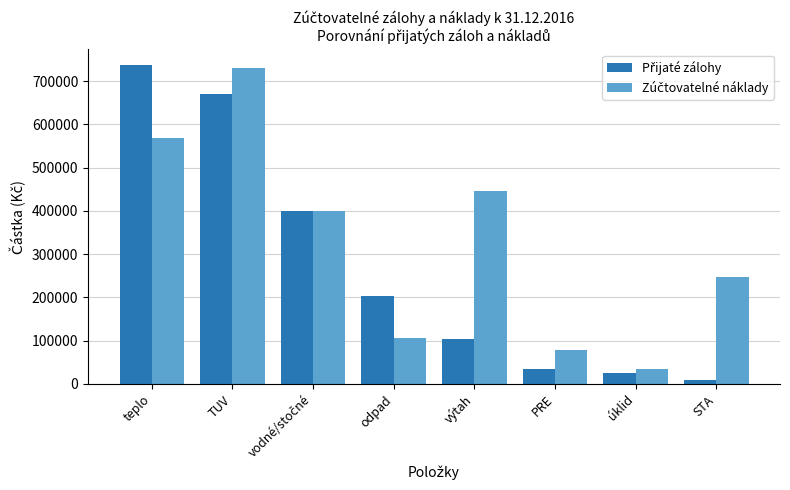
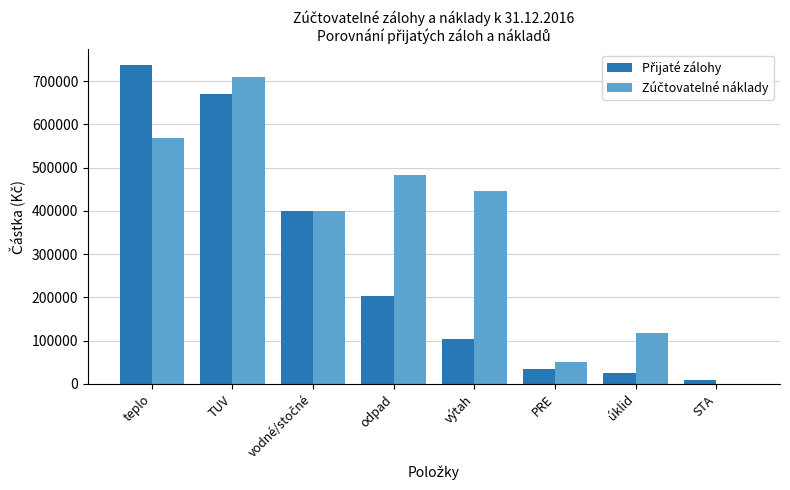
Zúčtovatelné náklady, TUV: 730000 -> 710000
Zúčtovatelné náklady, odpad: 110000 -> 480000
Zúčtovatelné náklady, PRE: 80000 -> 50000
Zúčtovatelné náklady, úklid: 30000 -> 120000
Zúčtovatelné náklady, STA: 250000 -> 0
